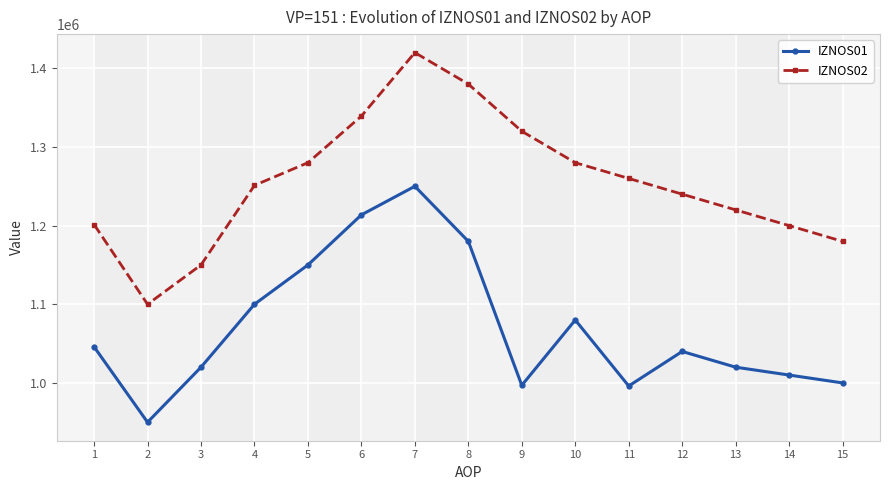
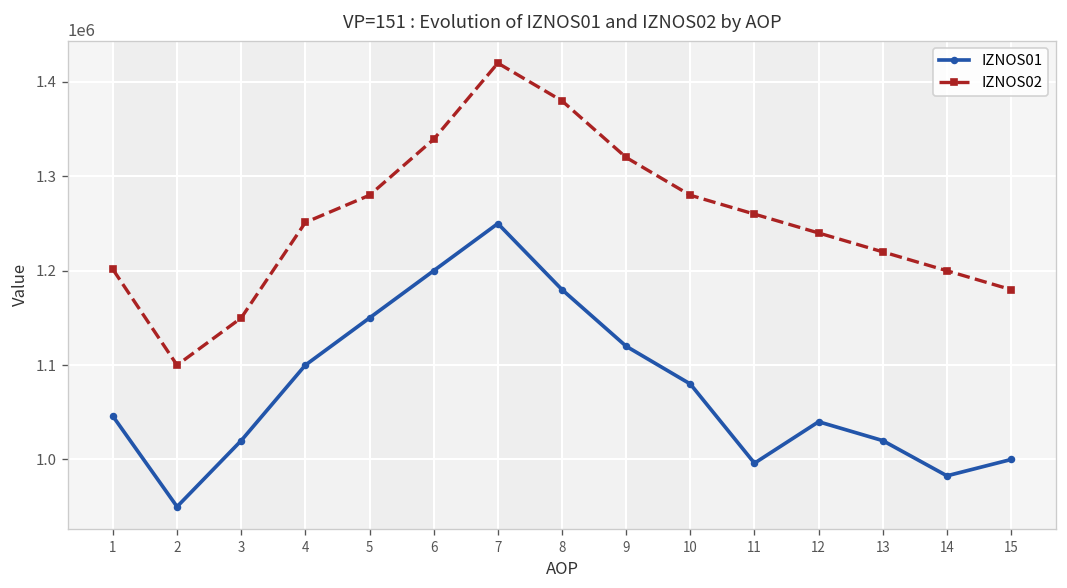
IZNOS01, 6: 1210000 -> 1200000
IZNOS01, 9: 1000000 -> 1120000
IZNOS01, 14: 1010000 -> 980000
